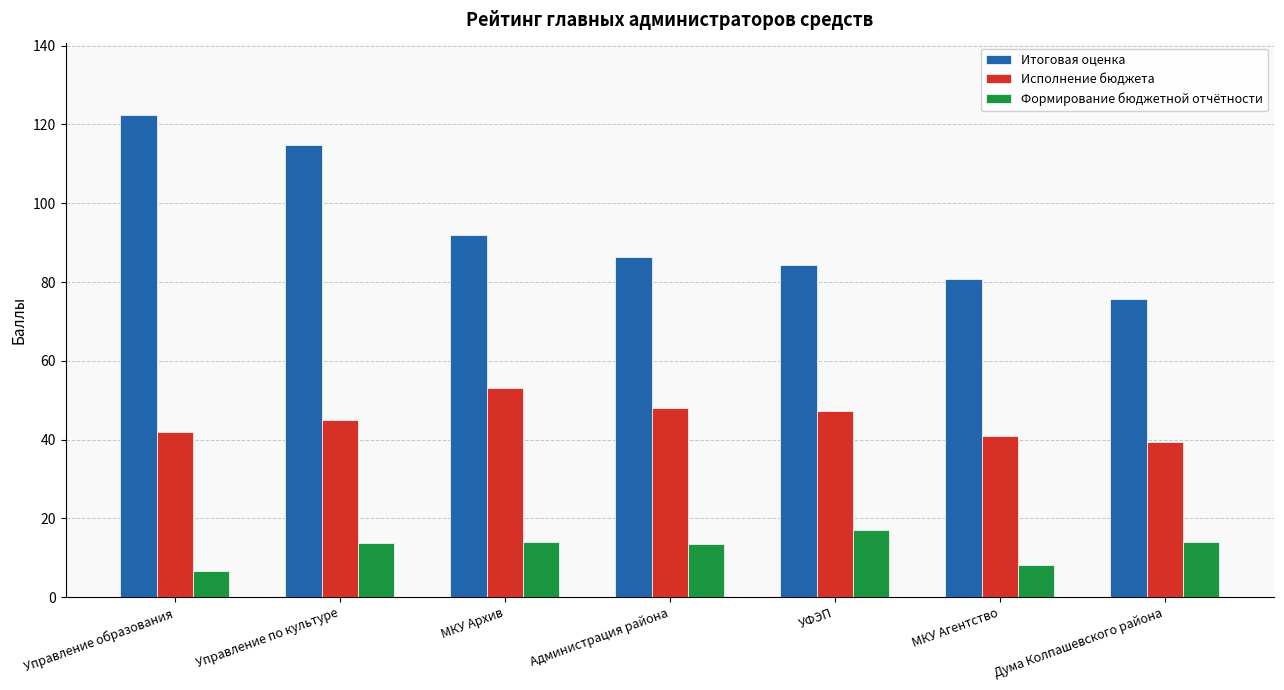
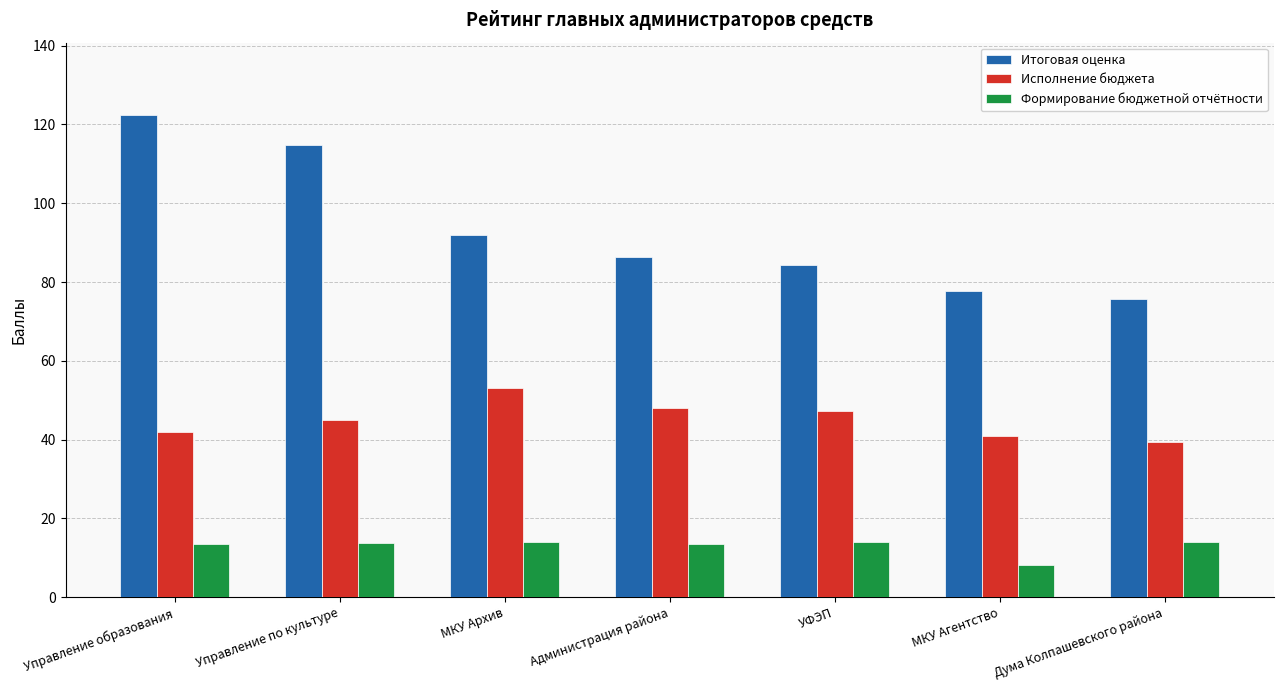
Формирование бюджетной отчётности, Управление образования: 7 -> 13
Формирование бюджетной отчётности, УФЭП: 17 -> 14
Итоговая оценка, МКУ Агентство: 81 -> 78
